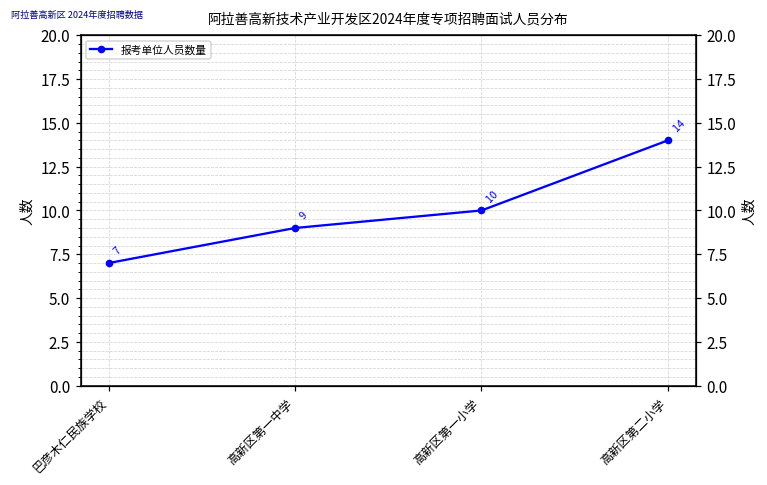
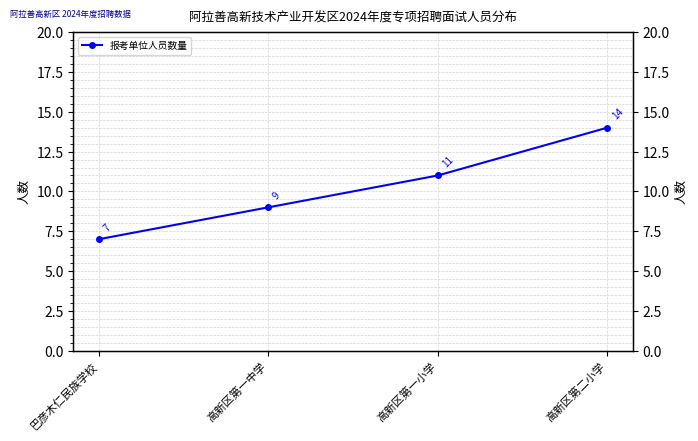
高新区第一小学: 10 -> 11
